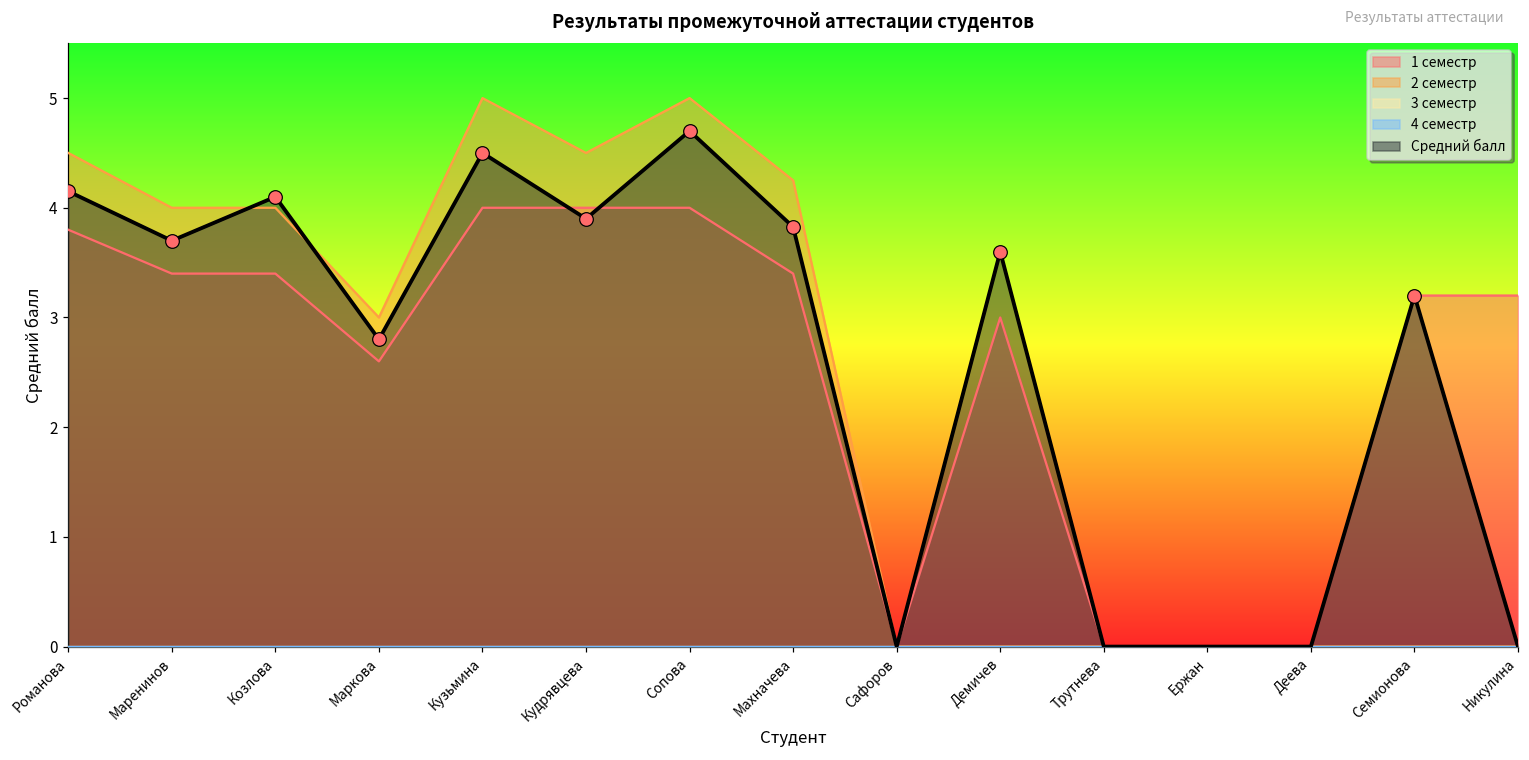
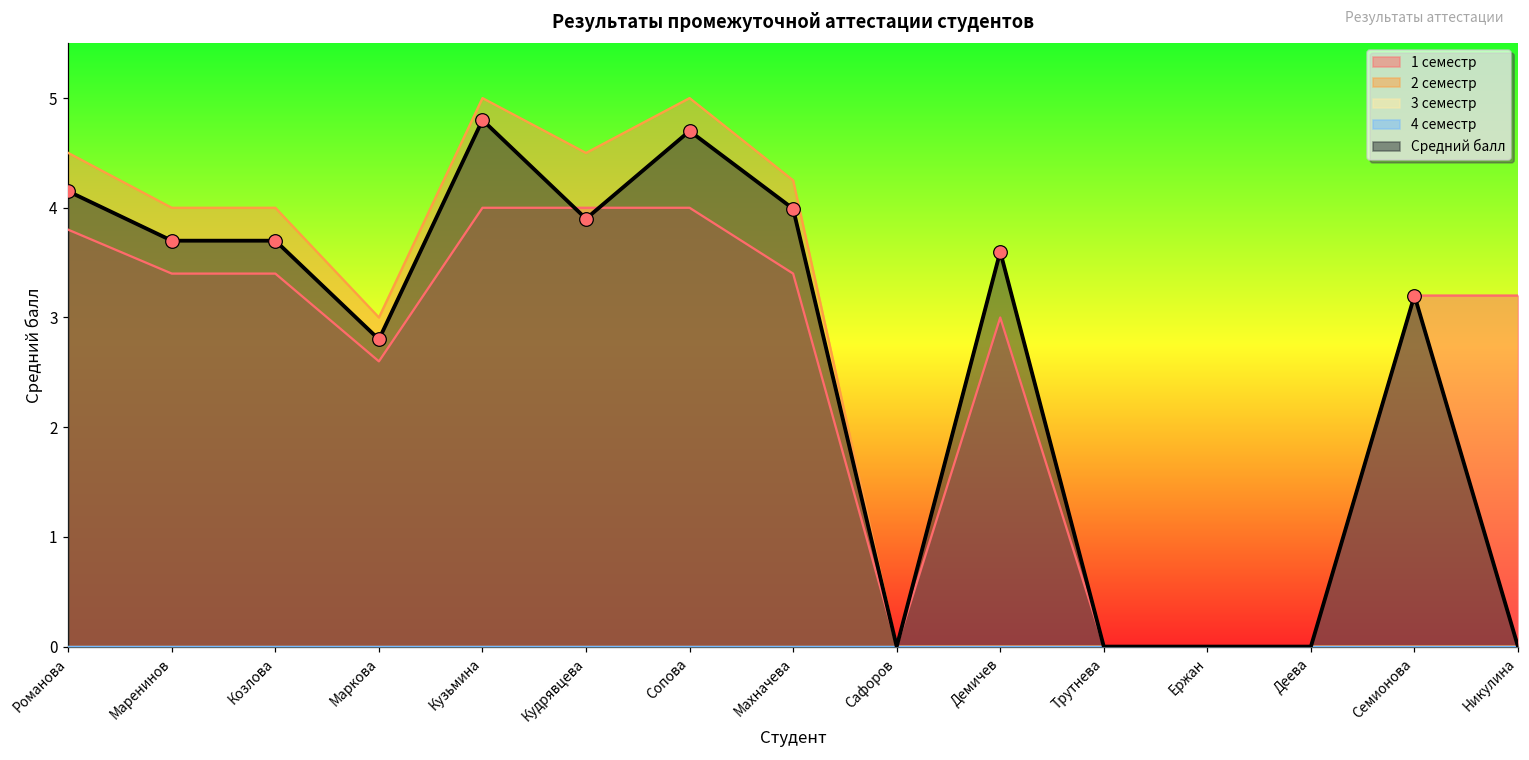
Средний балл, Козлова: 4.1 -> 3.7
Средний балл, Кузьмина: 4.5 -> 4.8
Средний балл, Махначева: 3.8 -> 4.0
